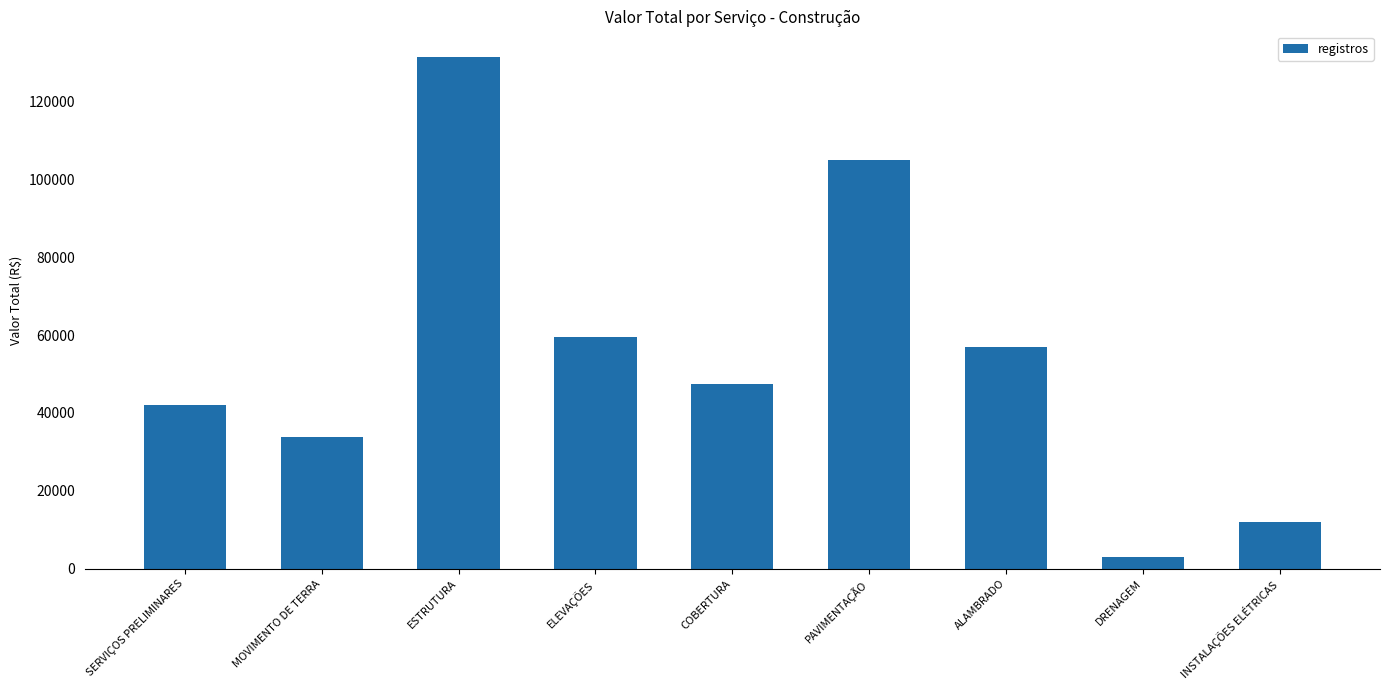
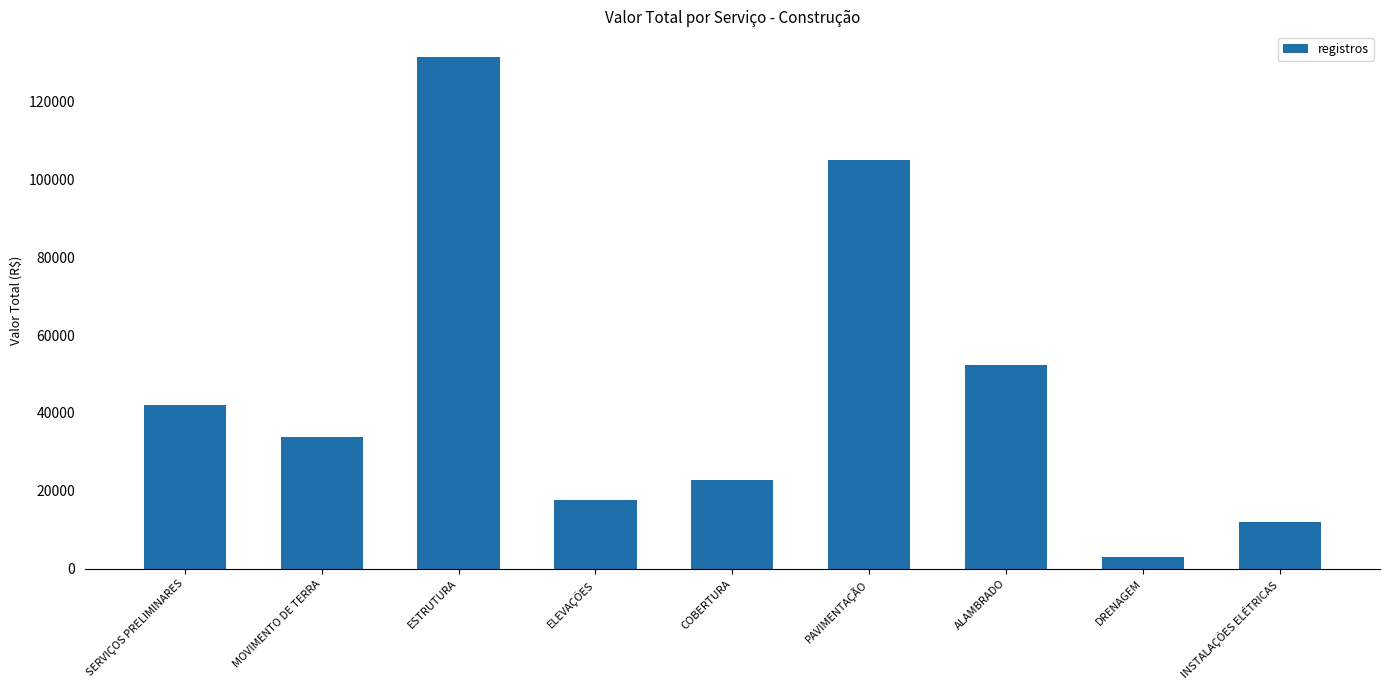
ELEVAÇÕES: 60000 -> 18000
COBERTURA: 47000 -> 23000
ALAMBRADO: 57000 -> 52000
